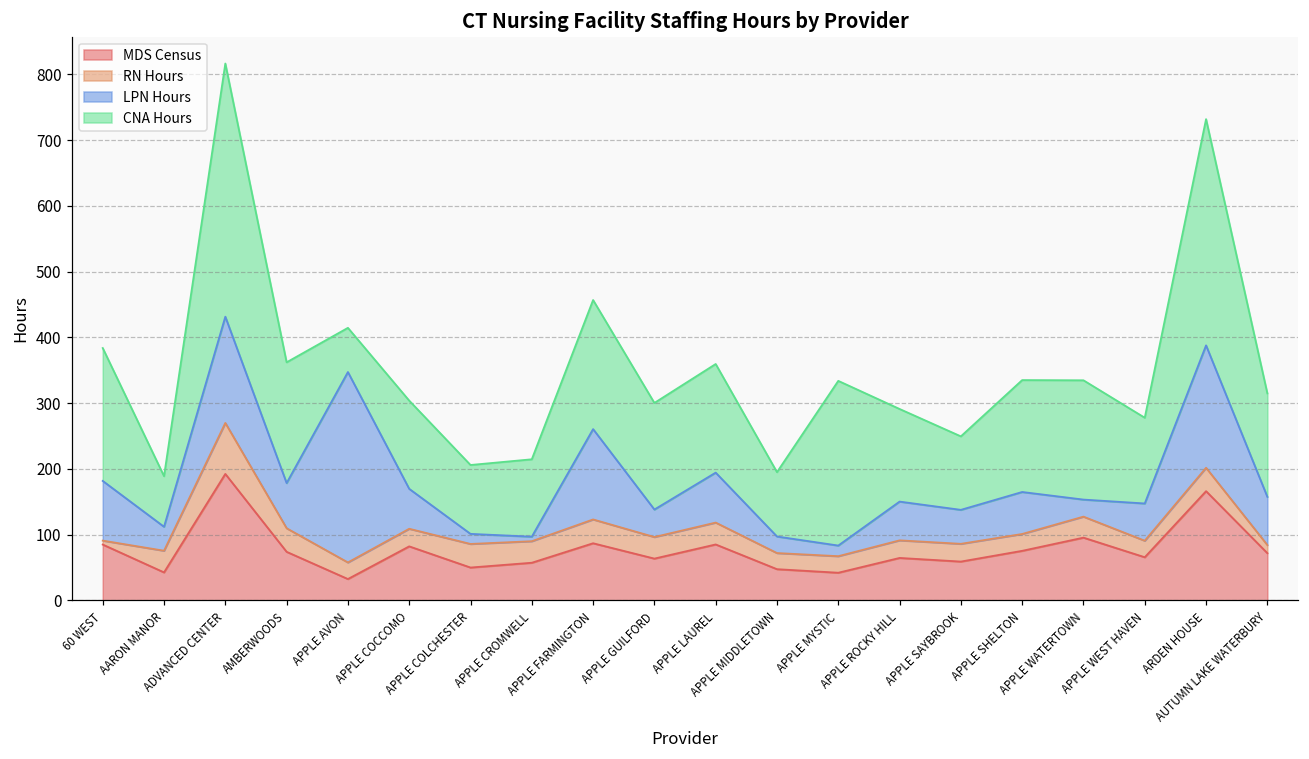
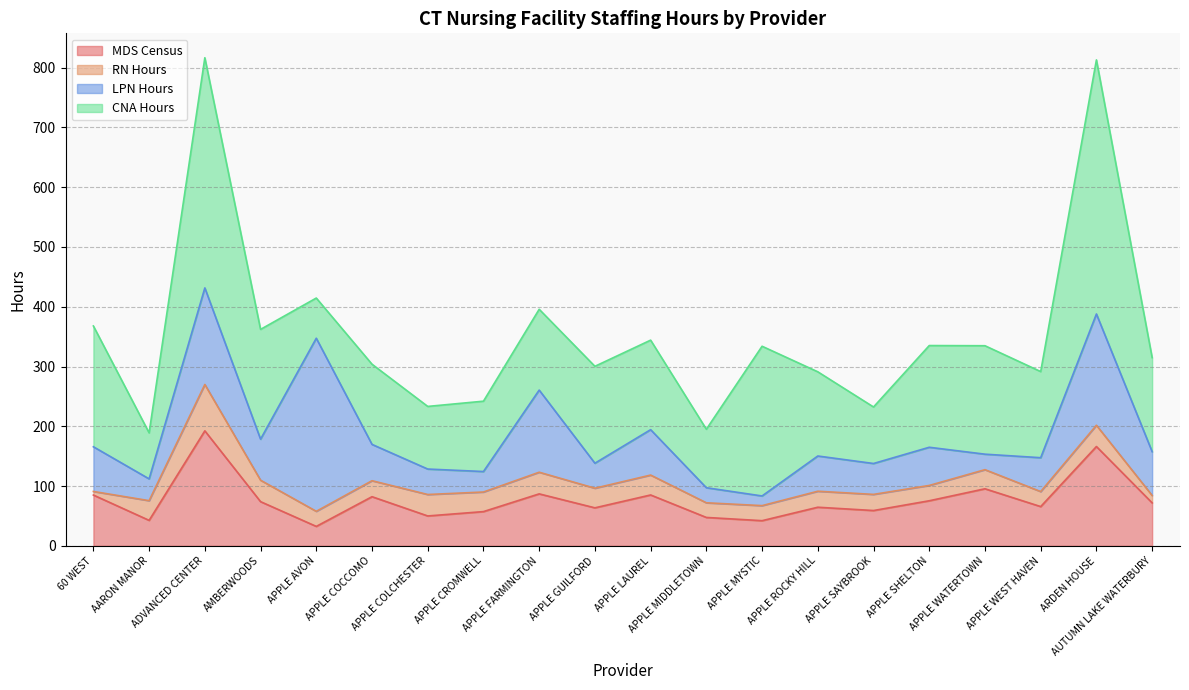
LPN Hours, 60 WEST: 90 -> 70
LPN Hours, APPLE COLCHESTER: 20 -> 40
LPN Hours, APPLE CROMWELL: 10 -> 30
CNA Hours, APPLE FARMINGTON: 200 -> 140
CNA Hours, APPLE LAUREL: 170 -> 150
CNA Hours, APPLE SAYBROOK: 110 -> 90
CNA Hours, APPLE WEST HAVEN: 130 -> 140
CNA Hours, ARDEN HOUSE: 340 -> 430
